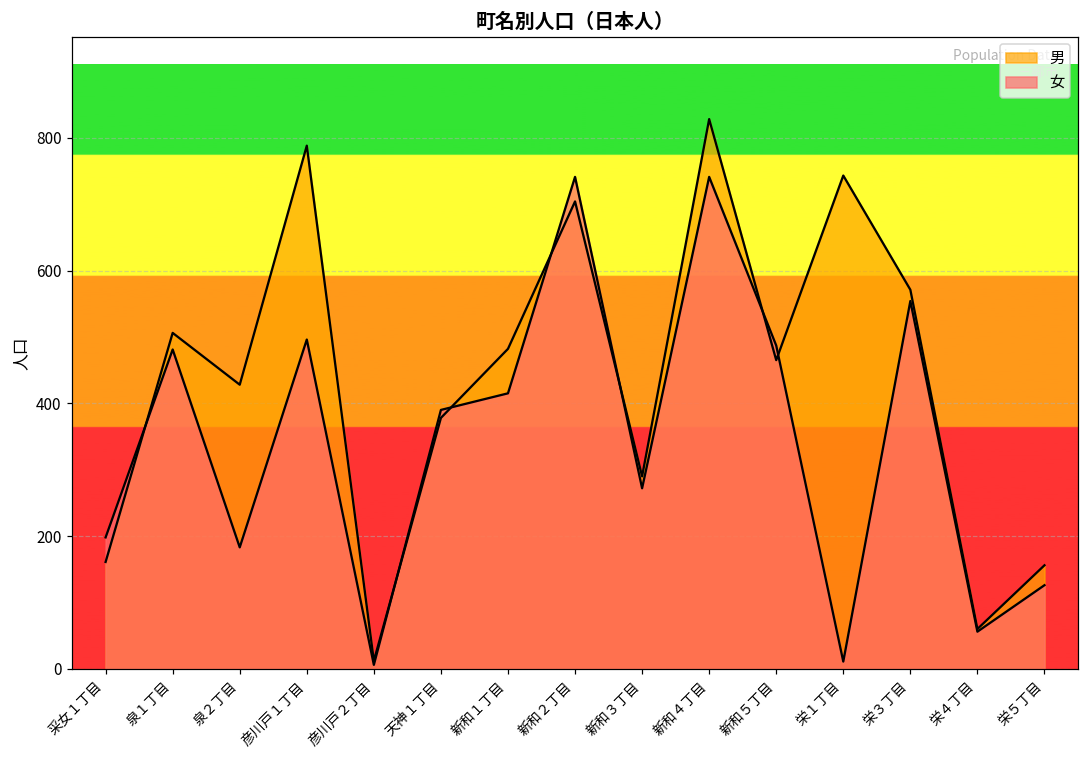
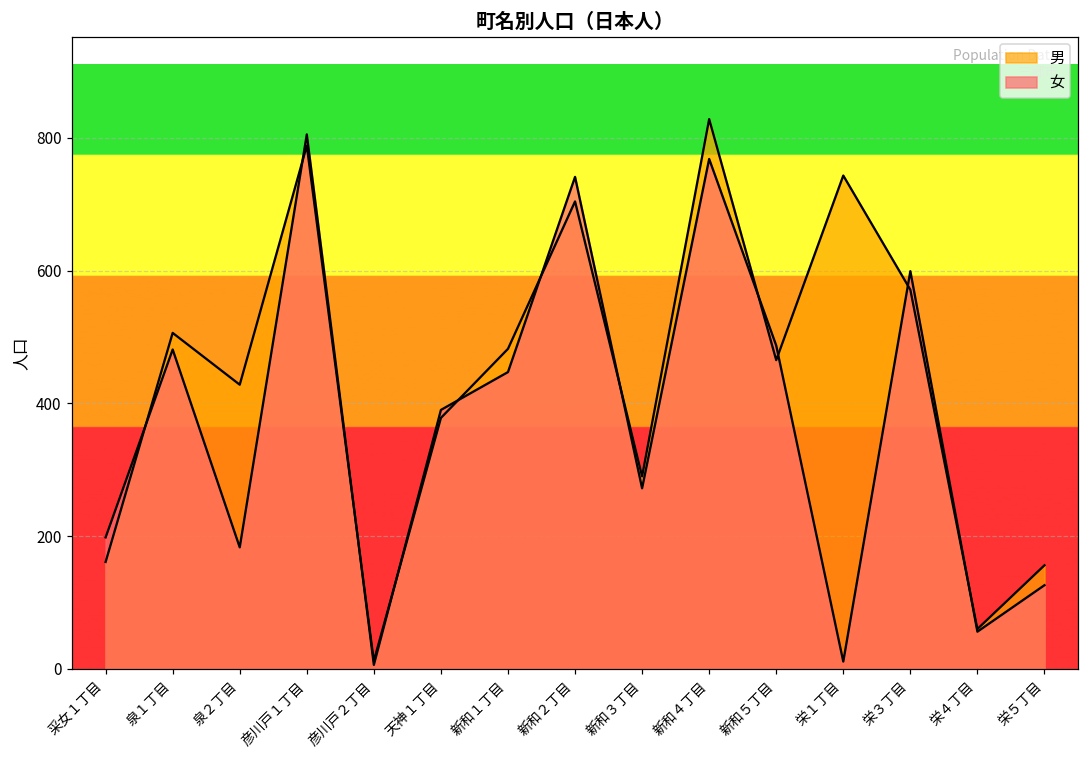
女, 彦川戸１丁目: 500 -> 810
女, 新和１丁目: 420 -> 450
女, 新和４丁目: 740 -> 770
女, 栄３丁目: 550 -> 600
